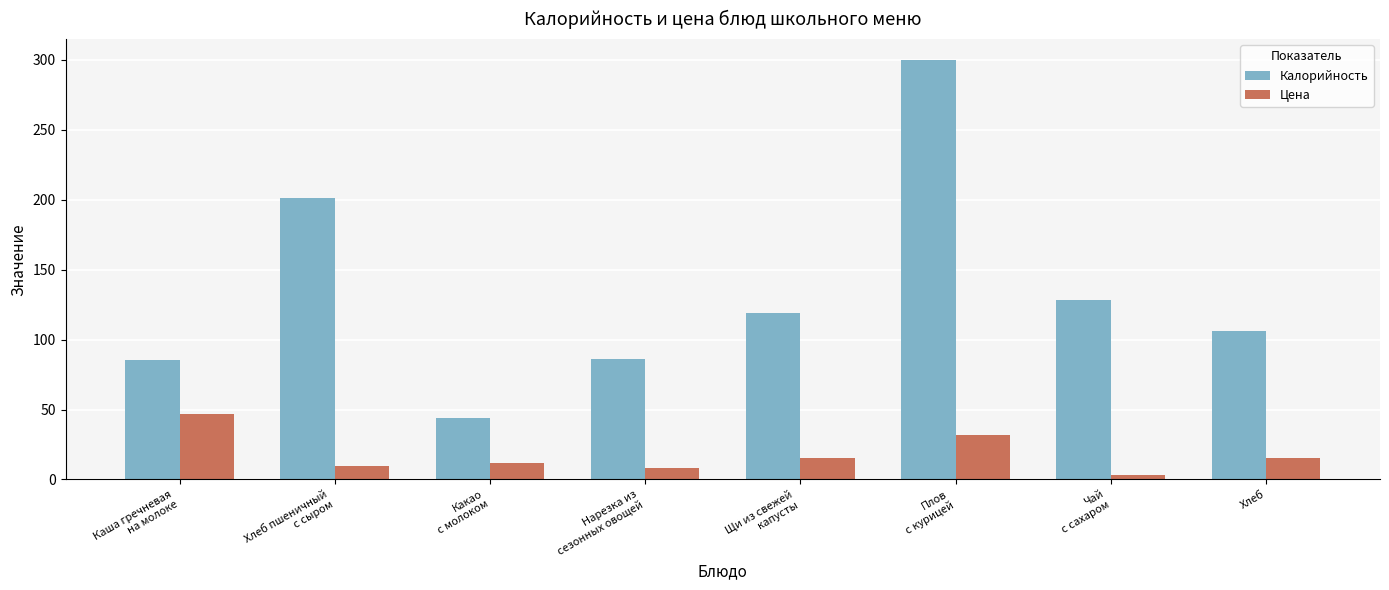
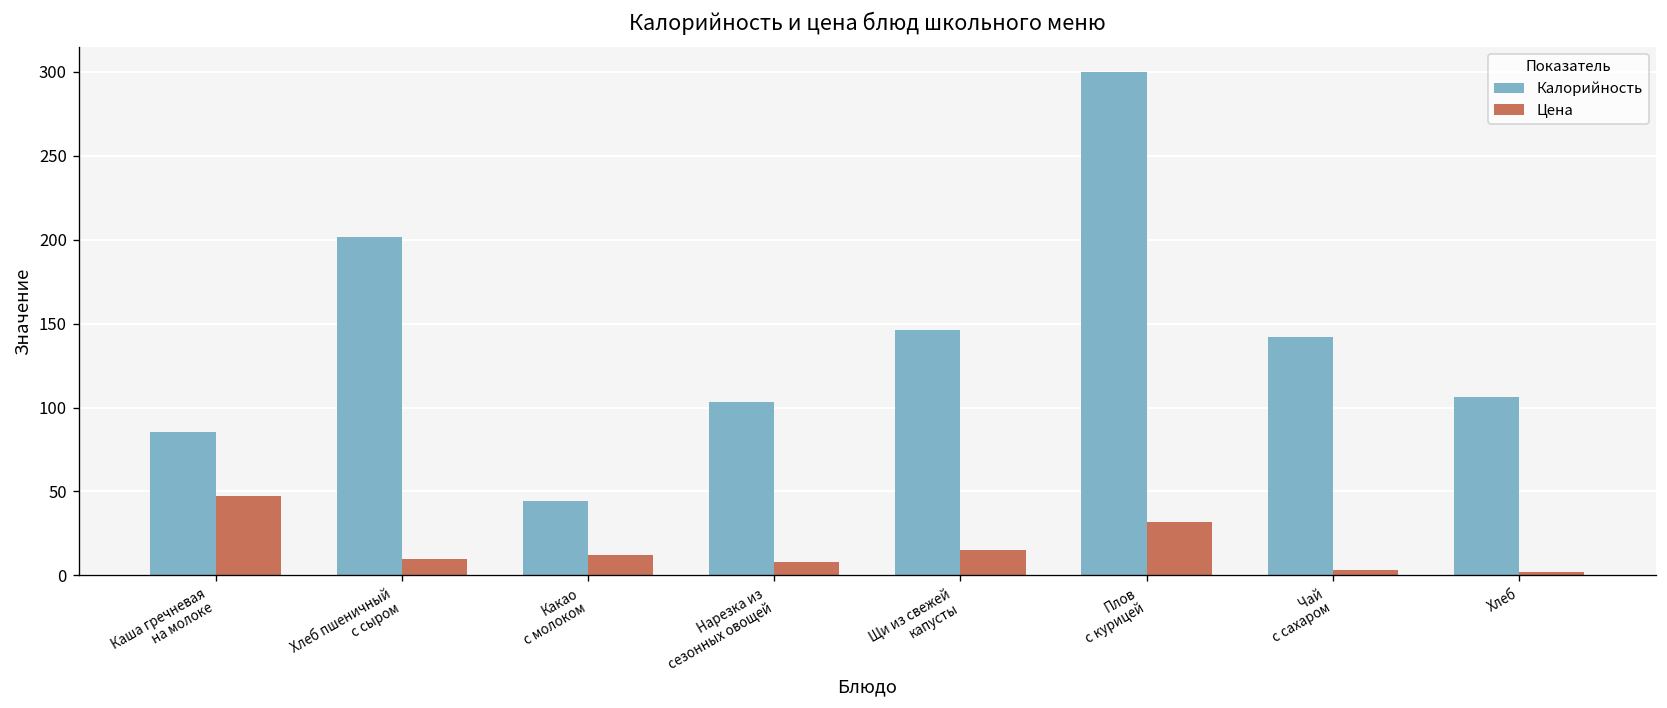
Калорийность, Нарезка из сезонных овощей: 86 -> 103
Калорийность, Щи из свежей капусты: 119 -> 146
Калорийность, Чай с сахаром: 128 -> 142
Цена, Хлеб: 15 -> 2
